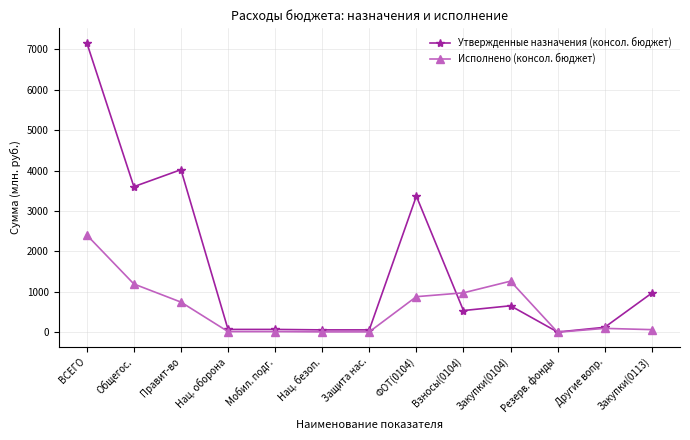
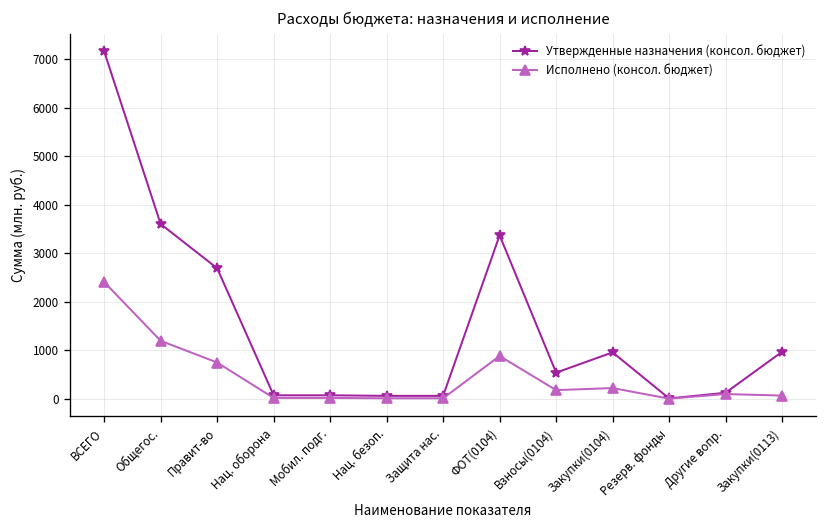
Утвержденные назначения (консол. бюджет), Правит-во: 4000 -> 2700
Исполнено (консол. бюджет), Взносы(0104): 1000 -> 200
Утвержденные назначения (консол. бюджет), Закупки(0104): 700 -> 1000
Исполнено (консол. бюджет), Закупки(0104): 1300 -> 200
